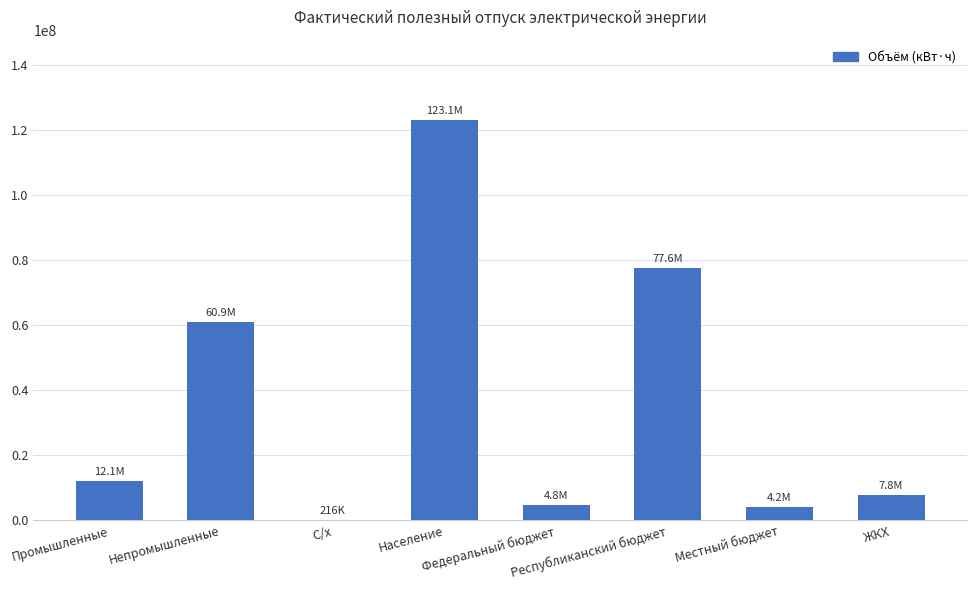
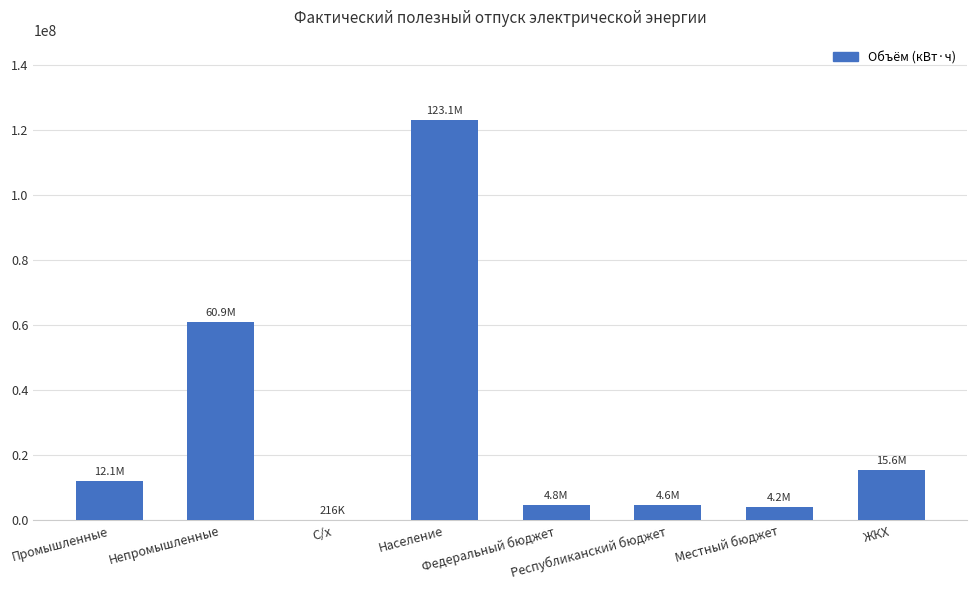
Республиканский бюджет: 77.6M -> 4.6M
ЖКХ: 7.8M -> 15.6M
